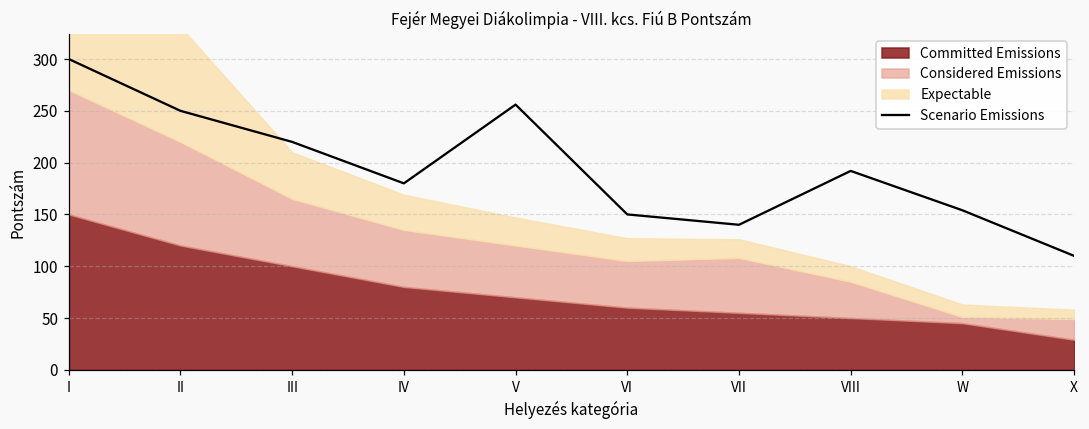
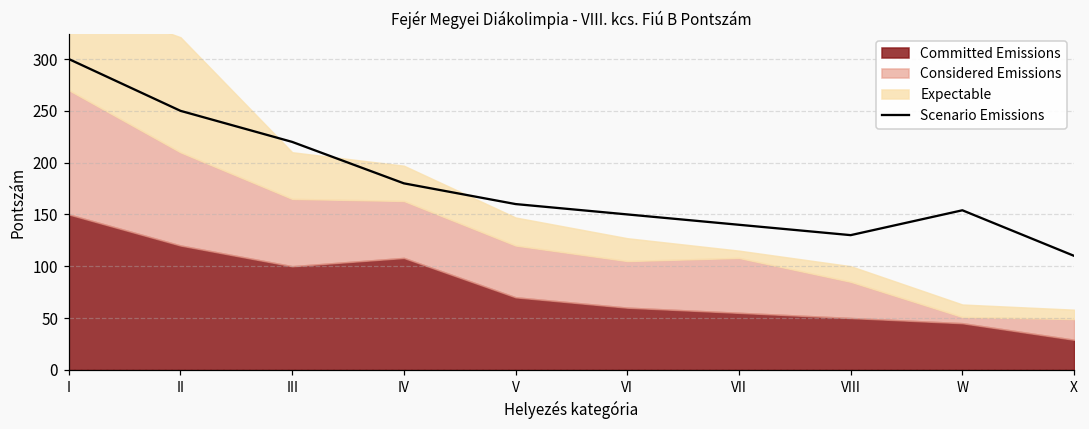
Considered Emissions, II: 100 -> 90
Committed Emissions, IV: 80 -> 110
Scenario Emissions, V: 260 -> 160
Expectable, VII: 20 -> 10
Scenario Emissions, VIII: 190 -> 130
